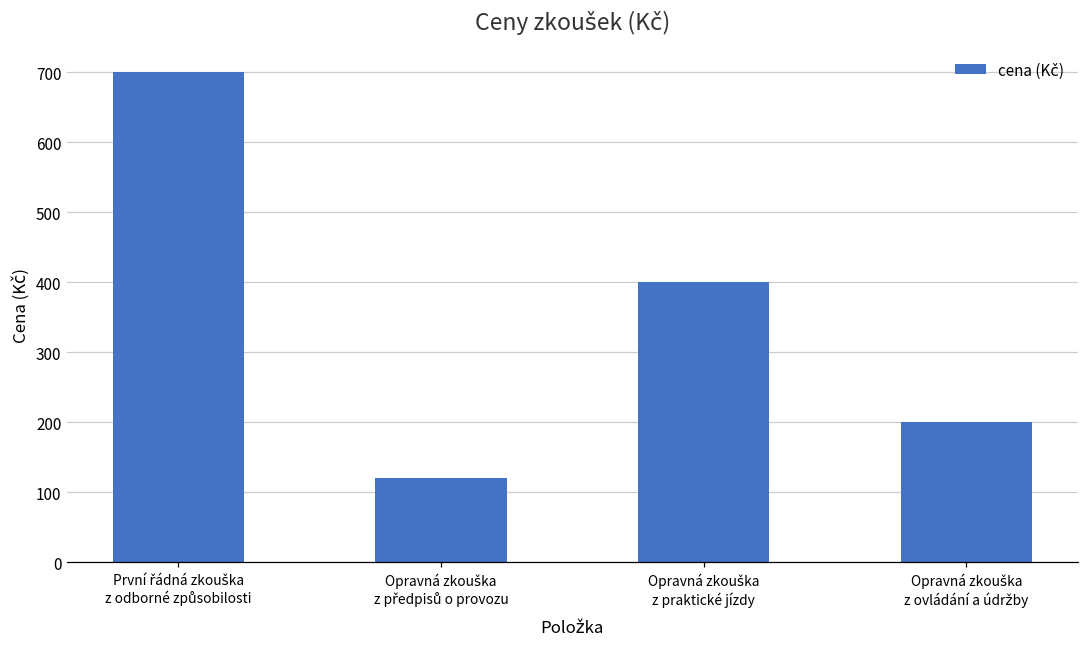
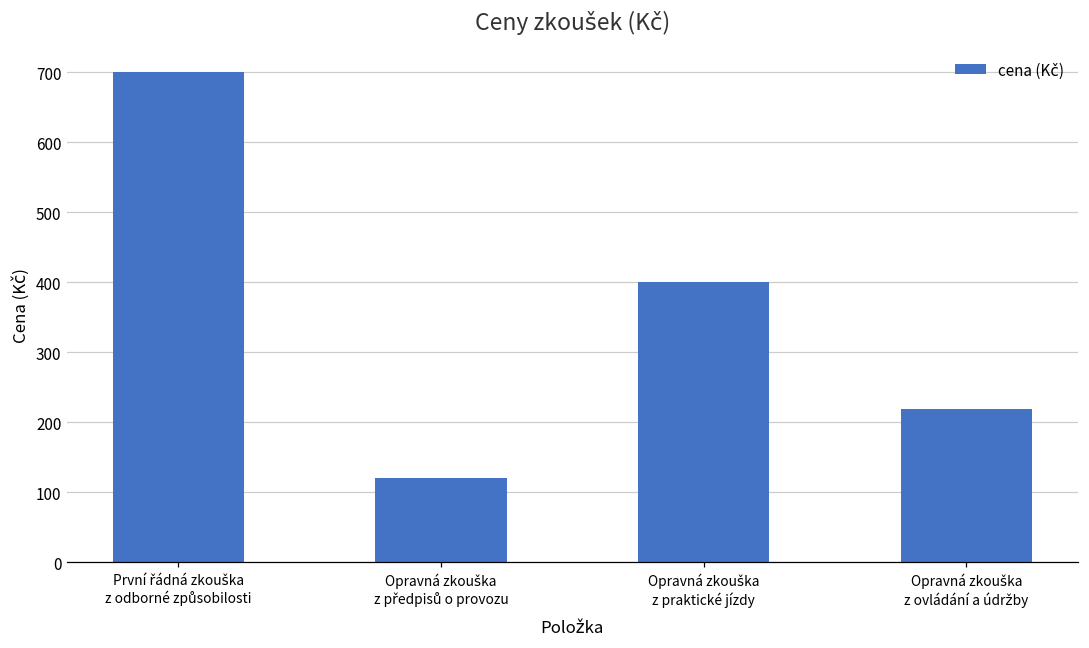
Opravná zkouška z ovládání a údržby: 200 -> 220
